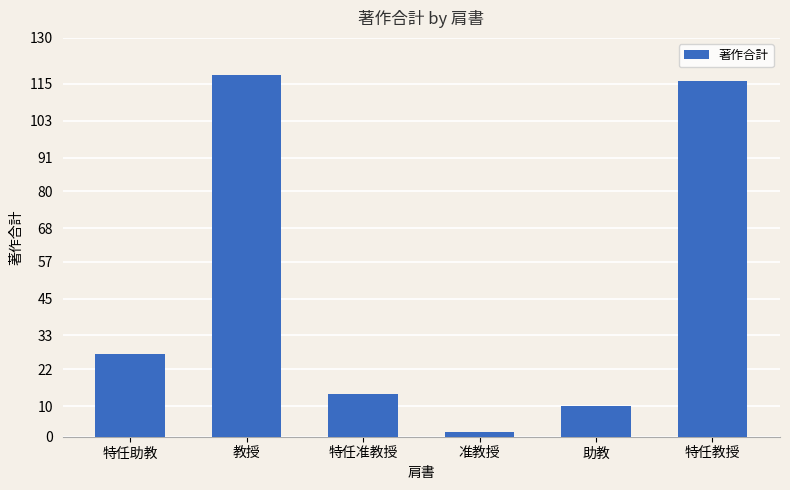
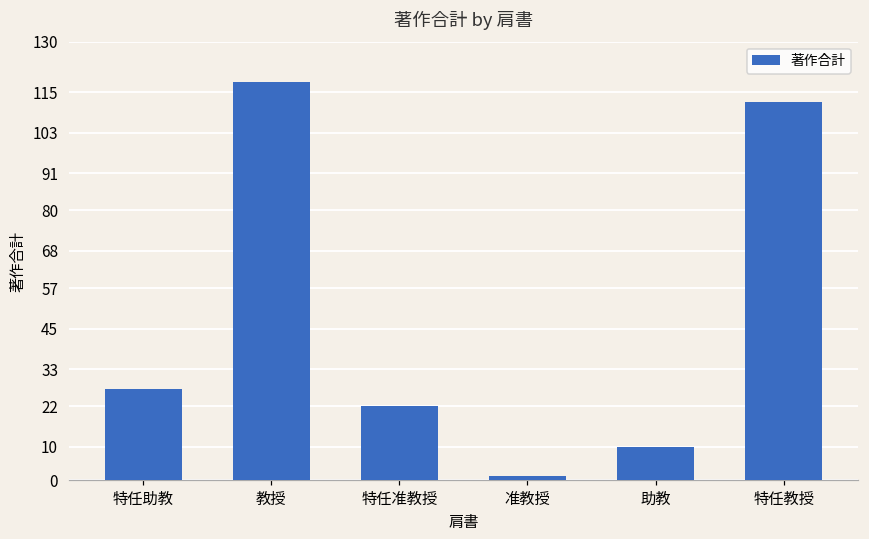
特任准教授: 14 -> 22
特任教授: 116 -> 112
